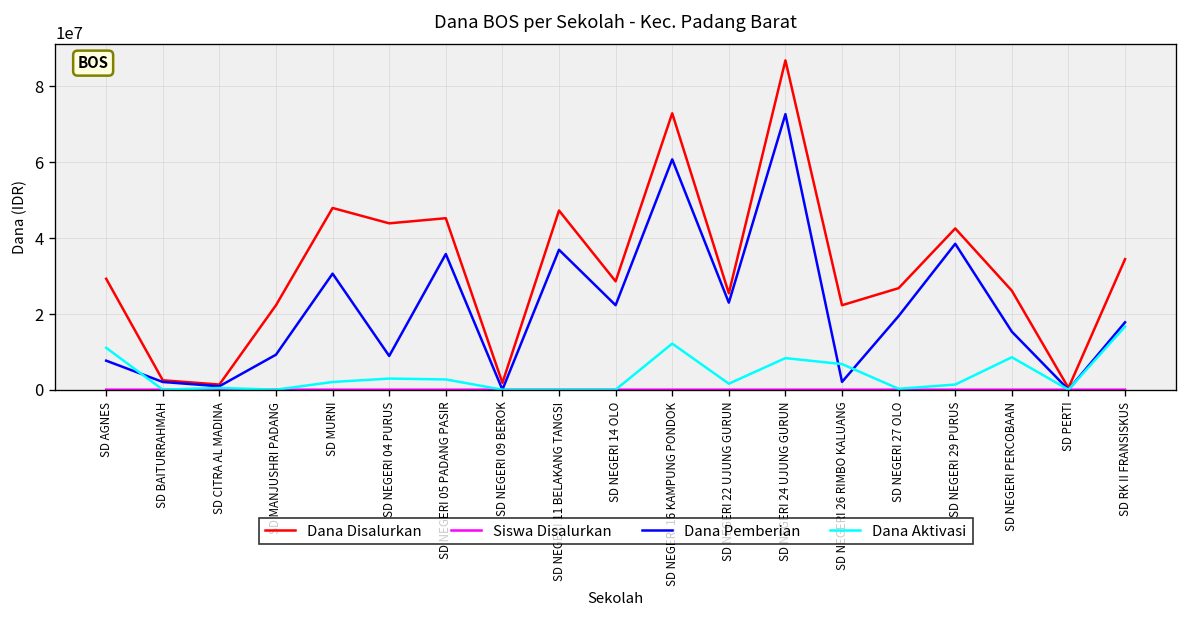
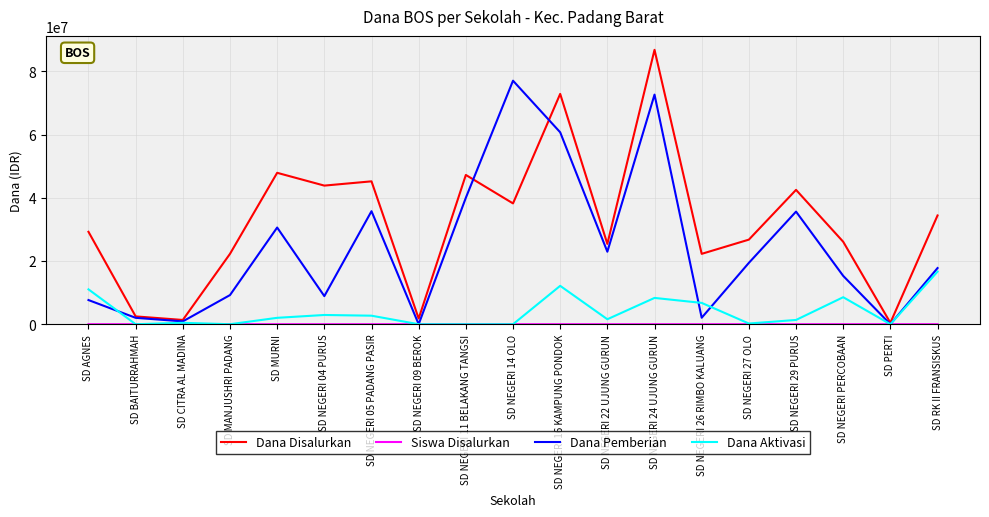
Dana Pemberian, SD NEGERI 11 BELAKANG TANGSI: 37000000 -> 40000000
Dana Disalurkan, SD NEGERI 14 OLO: 29000000 -> 38000000
Dana Pemberian, SD NEGERI 14 OLO: 22000000 -> 77000000
Dana Pemberian, SD NEGERI 29 PURUS: 38000000 -> 36000000
